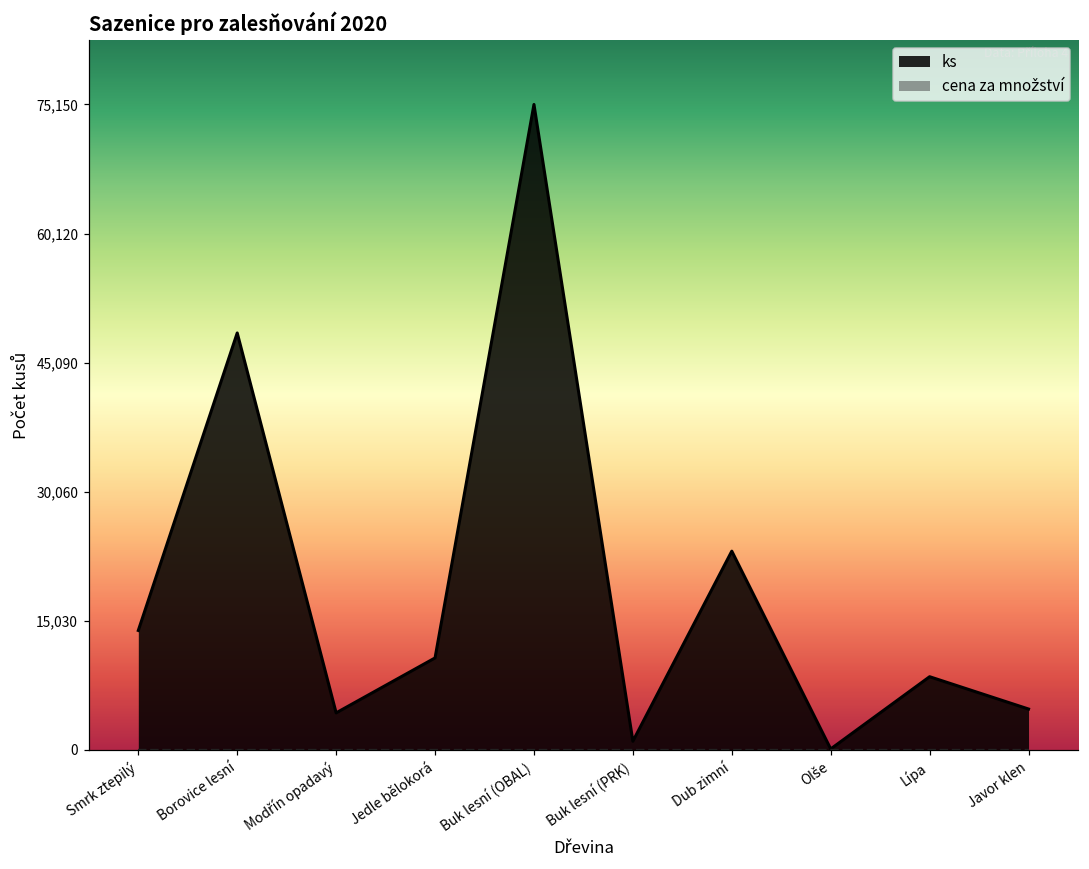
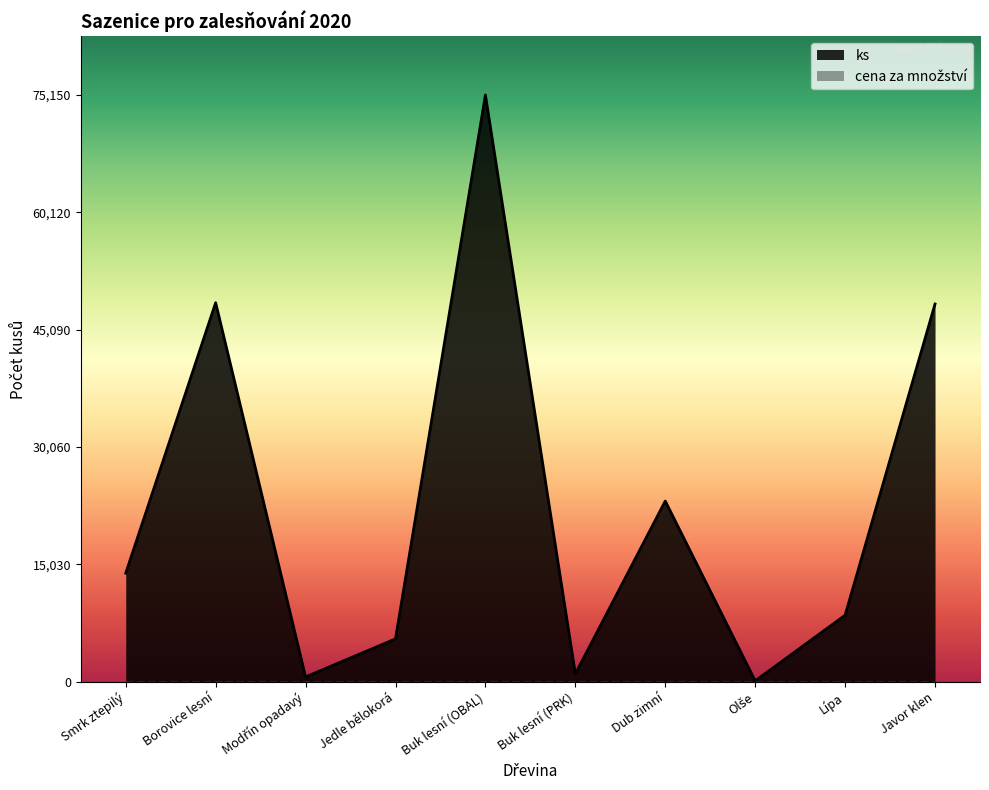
ks, Modřín opadavý: 4,000 -> 1,000
ks, Jedle bělokorá: 11,000 -> 5,000
ks, Javor klen: 5,000 -> 48,000
